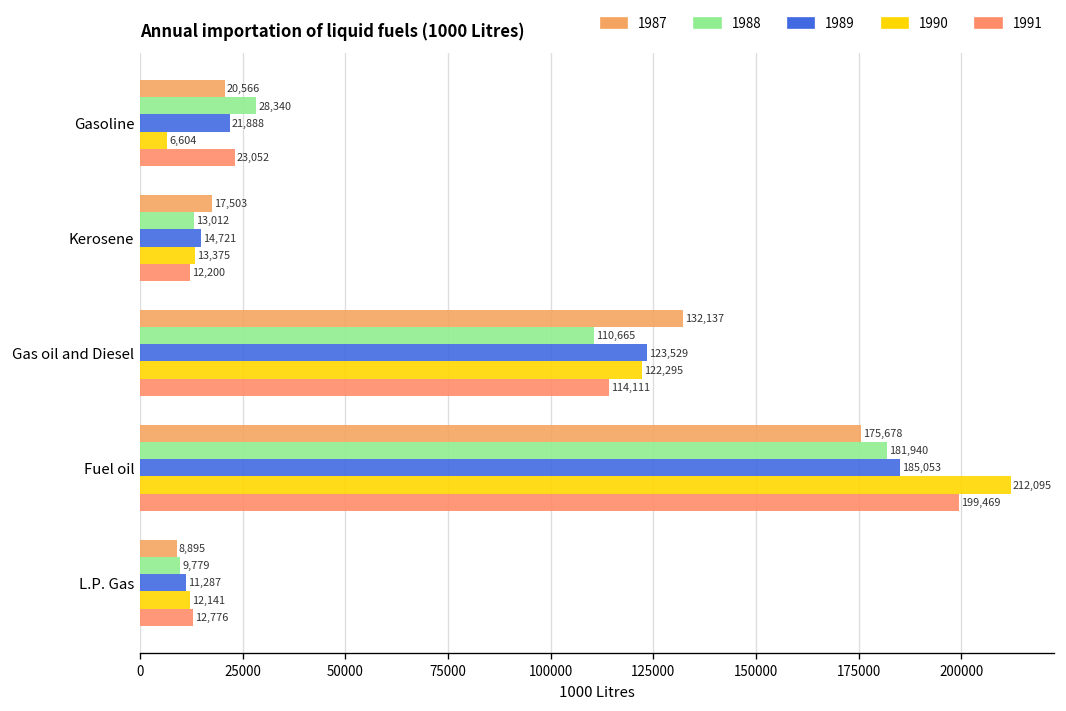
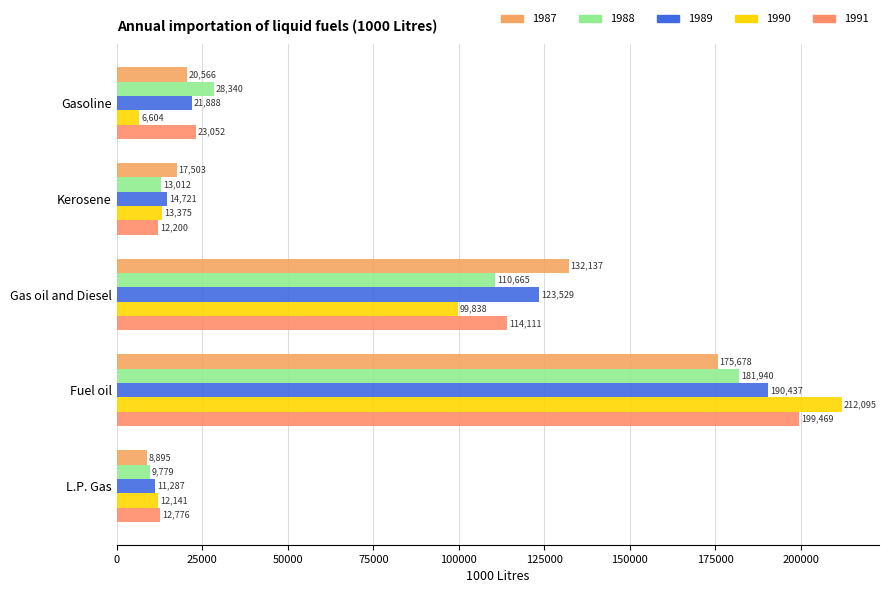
1990, Gas oil and Diesel: 122,295 -> 99,838
1989, Fuel oil: 185,053 -> 190,437
